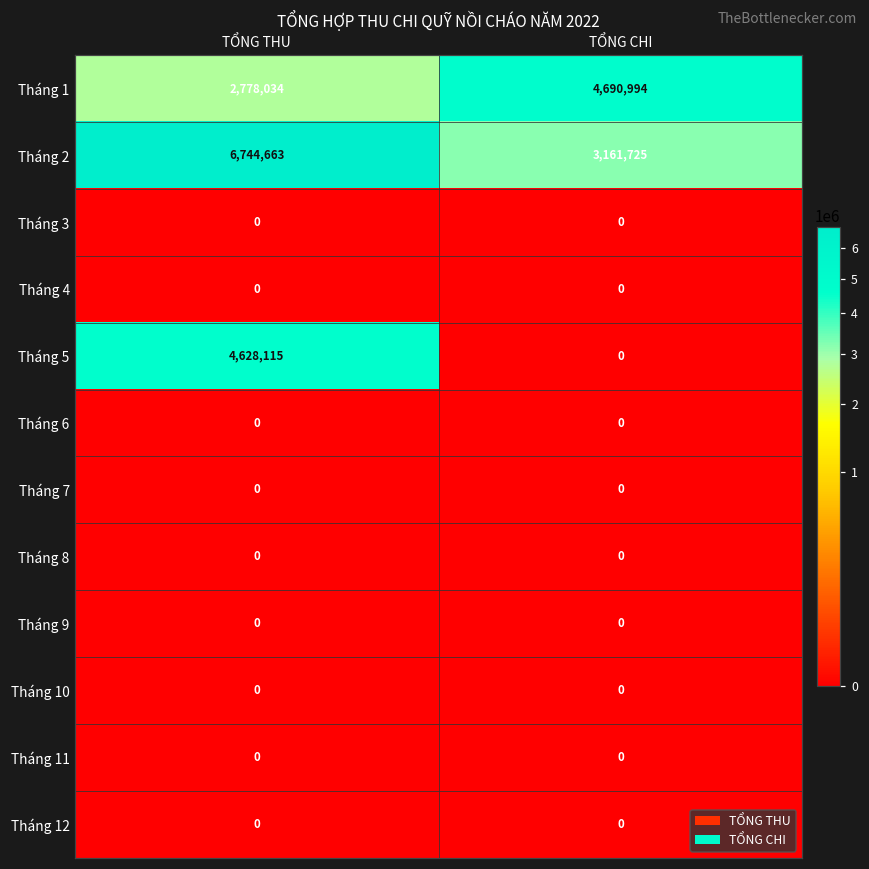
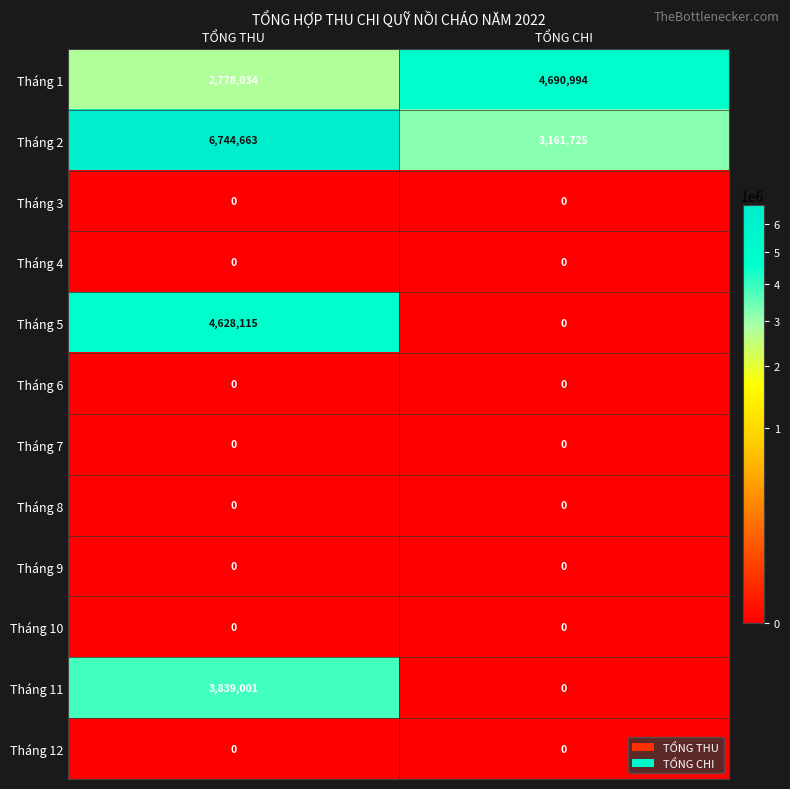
Tháng 11, TỔNG THU: 0 -> 3,839,001
